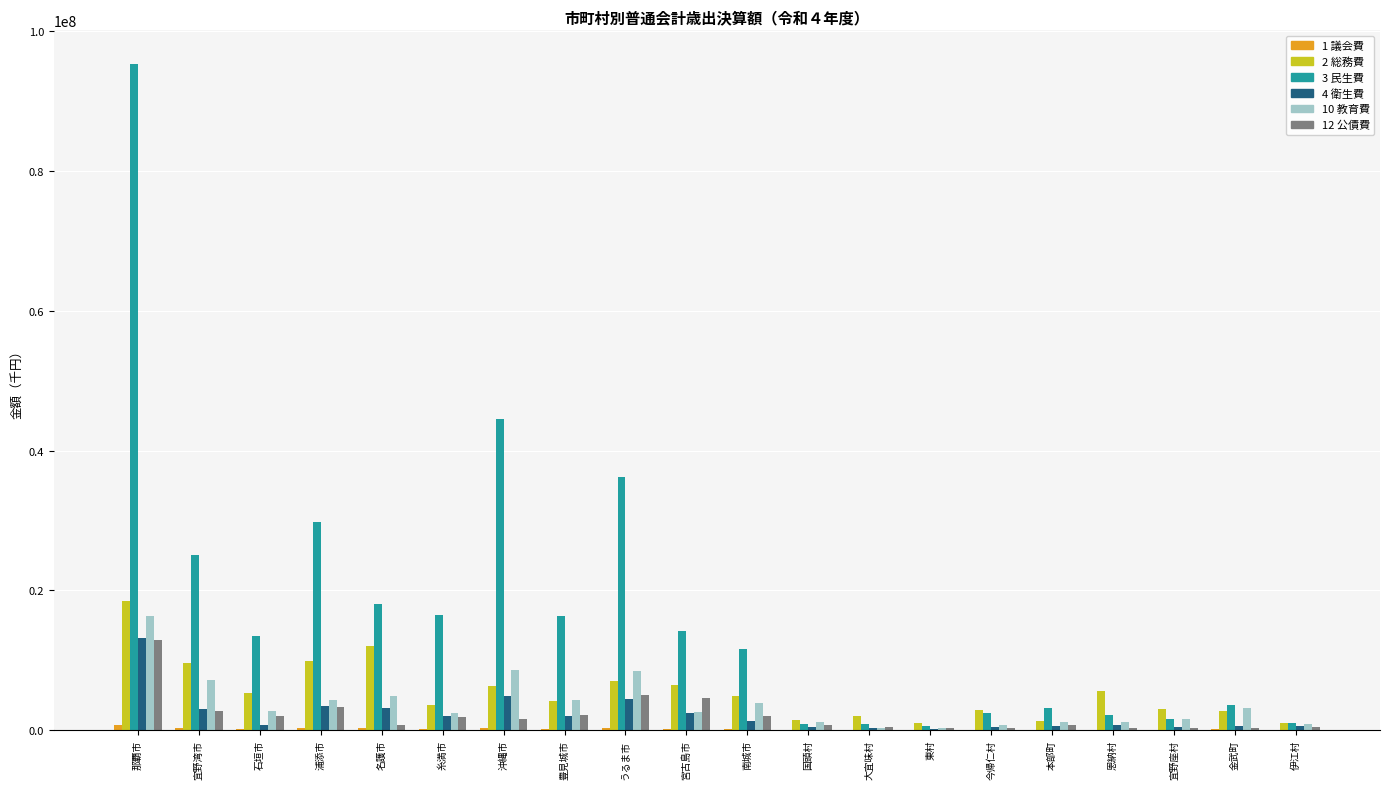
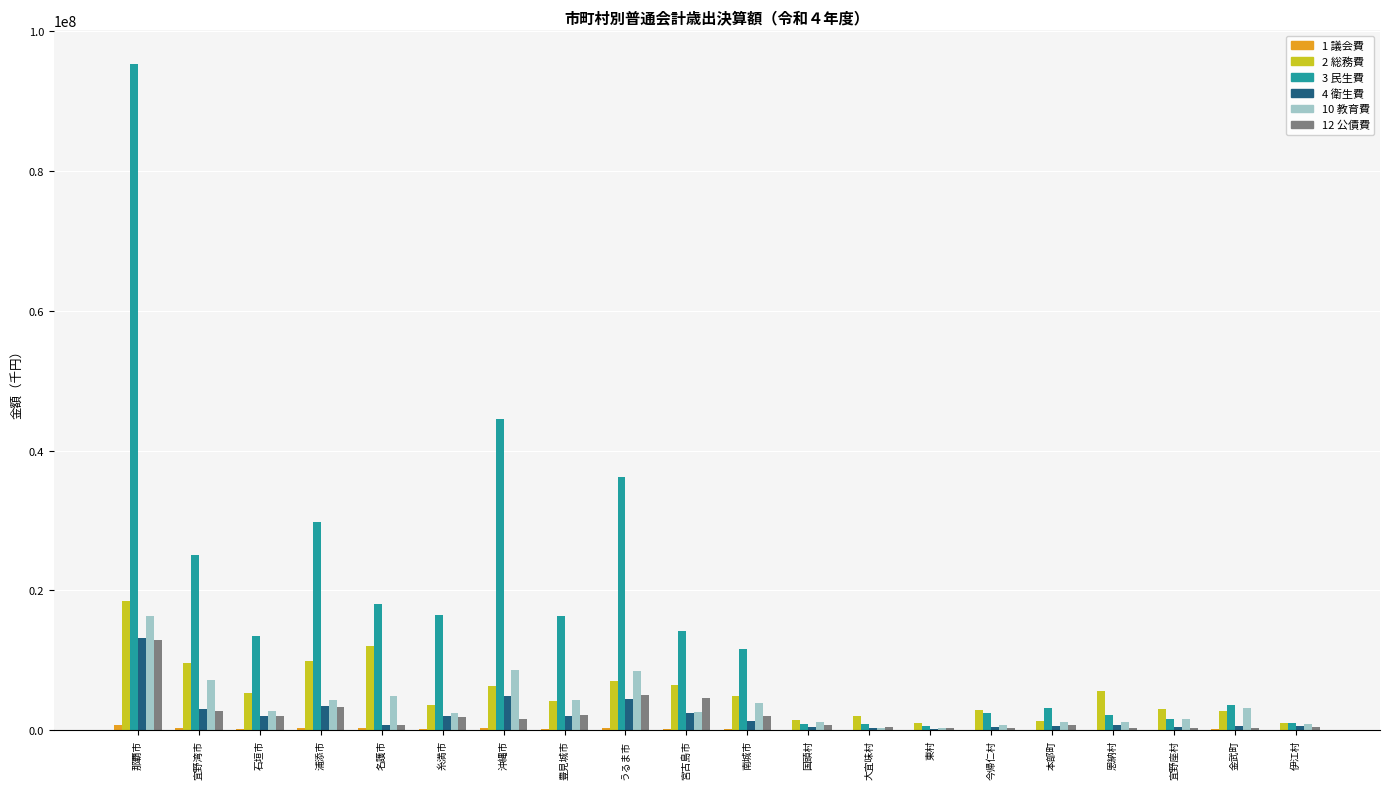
4 衛生費, 石垣市: 1000000 -> 2000000
4 衛生費, 名護市: 3000000 -> 1000000
